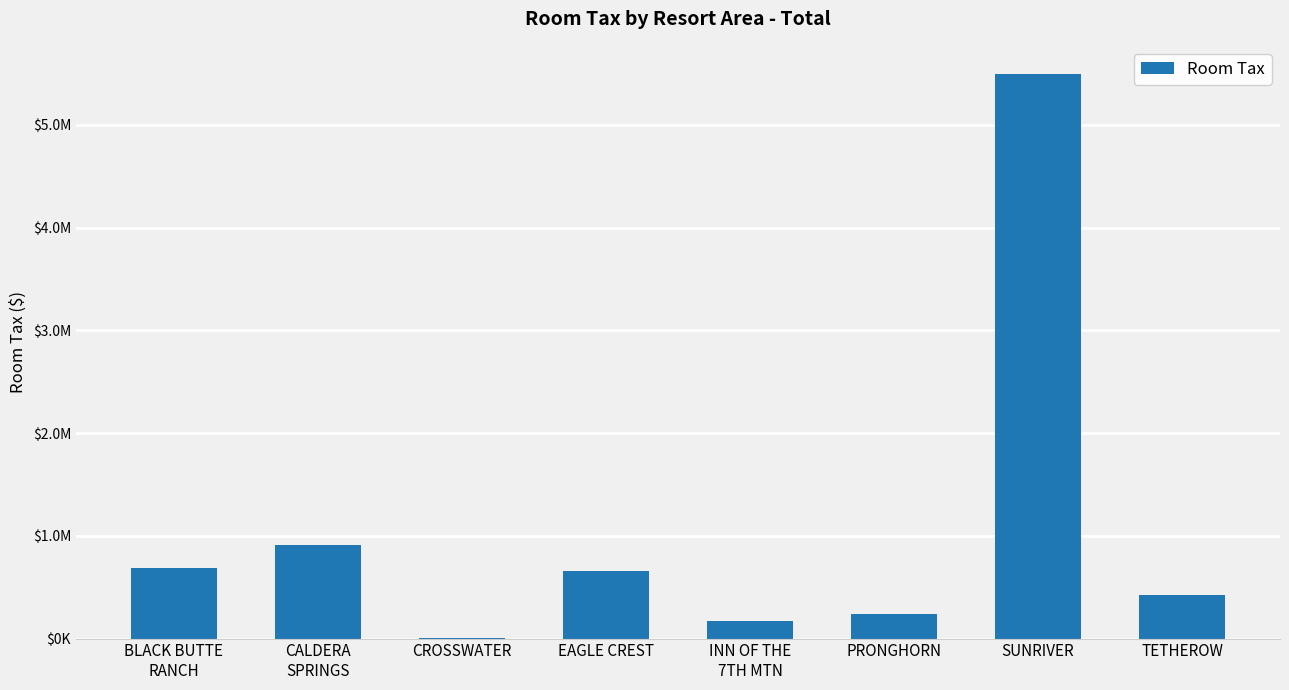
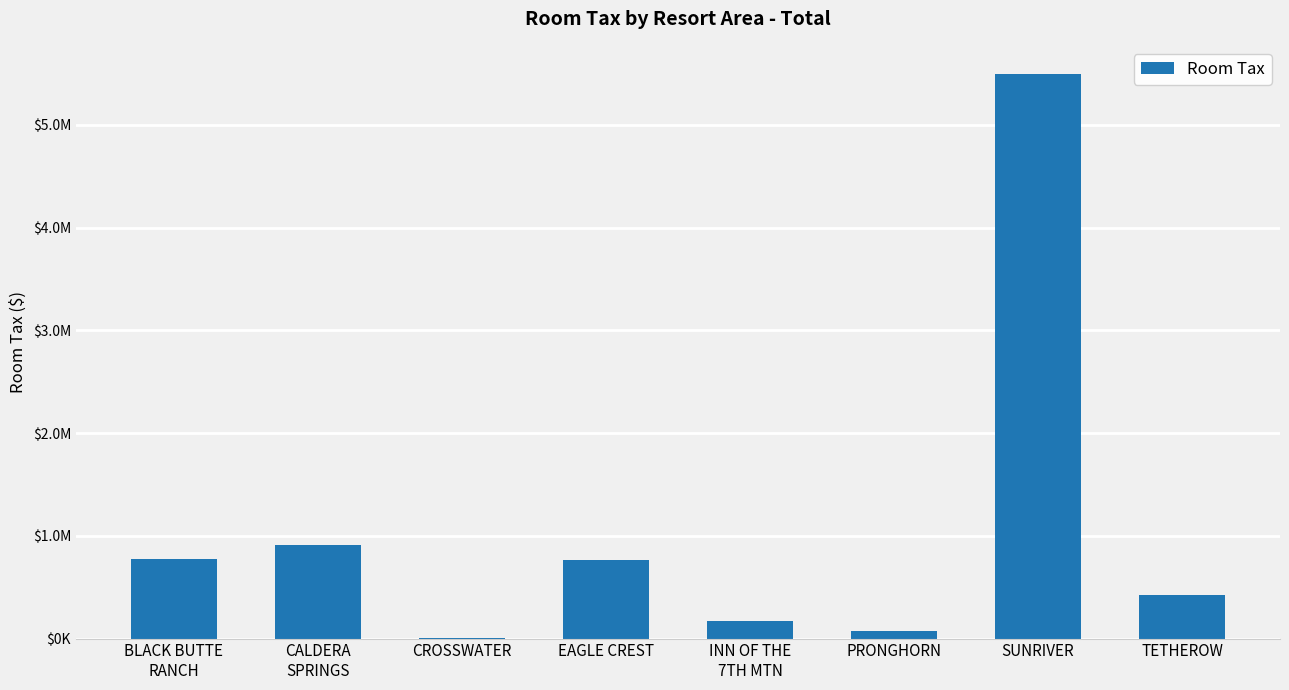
BLACK BUTTE RANCH: $690000 -> $780000
EAGLE CREST: $660000 -> $770000
PRONGHORN: $240000 -> $70000
